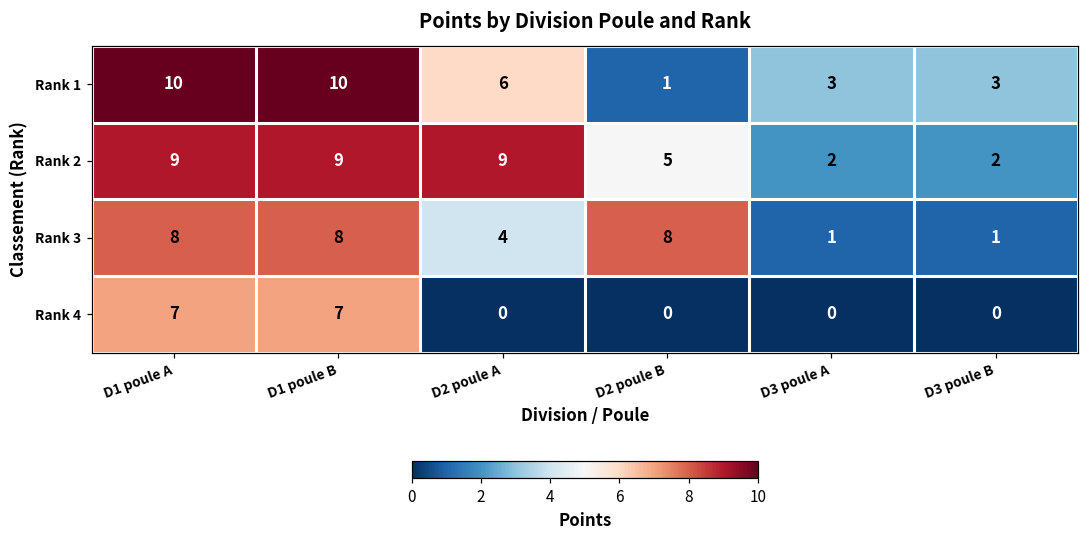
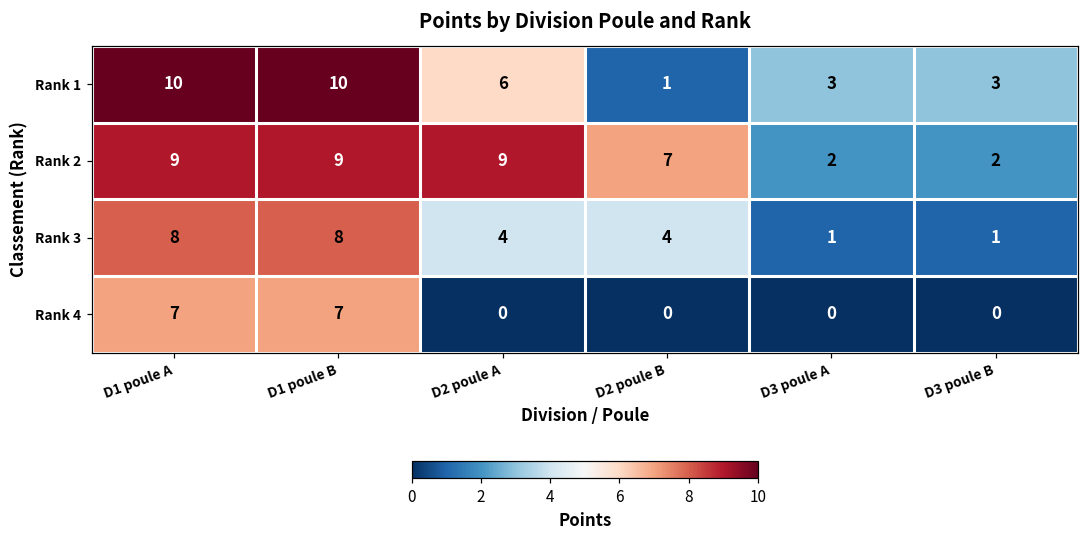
Rank 2, D2 poule B: 5 -> 7
Rank 3, D2 poule B: 8 -> 4
